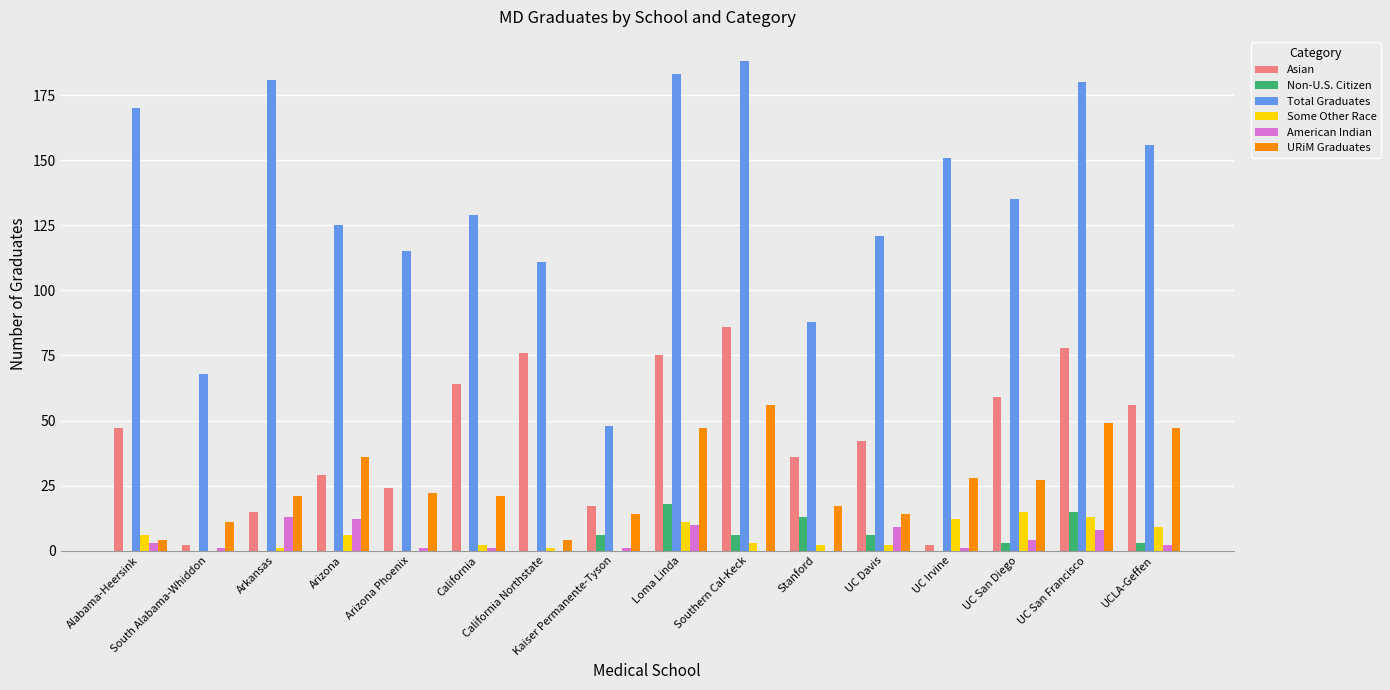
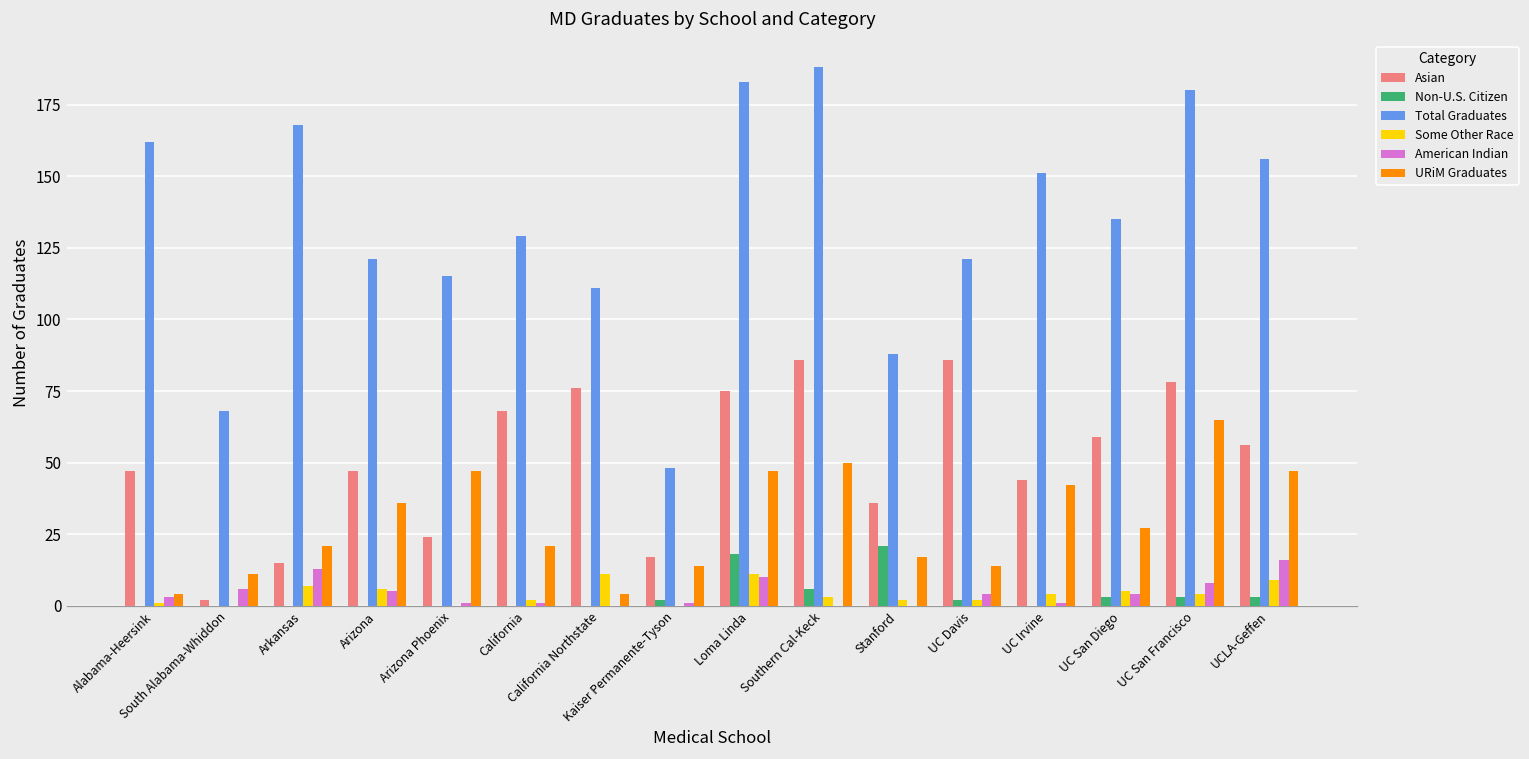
Total Graduates, Alabama-Heersink: 170 -> 162
Some Other Race, Alabama-Heersink: 6 -> 1
American Indian, South Alabama-Whiddon: 1 -> 6
Total Graduates, Arkansas: 181 -> 168
Some Other Race, Arkansas: 1 -> 7
Asian, Arizona: 29 -> 47
Total Graduates, Arizona: 125 -> 121
American Indian, Arizona: 12 -> 5
URiM Graduates, Arizona Phoenix: 22 -> 47
Asian, California: 64 -> 68
Some Other Race, California Northstate: 1 -> 11
Non-U.S. Citizen, Kaiser Permanente-Tyson: 6 -> 2
URiM Graduates, Southern Cal-Keck: 56 -> 50
Non-U.S. Citizen, Stanford: 13 -> 21
Asian, UC Davis: 42 -> 86
Non-U.S. Citizen, UC Davis: 6 -> 2
American Indian, UC Davis: 9 -> 4
Asian, UC Irvine: 2 -> 44
Some Other Race, UC Irvine: 12 -> 4
URiM Graduates, UC Irvine: 28 -> 42
Some Other Race, UC San Diego: 15 -> 5
Non-U.S. Citizen, UC San Francisco: 15 -> 3
Some Other Race, UC San Francisco: 13 -> 4
URiM Graduates, UC San Francisco: 49 -> 65
American Indian, UCLA-Geffen: 2 -> 16
